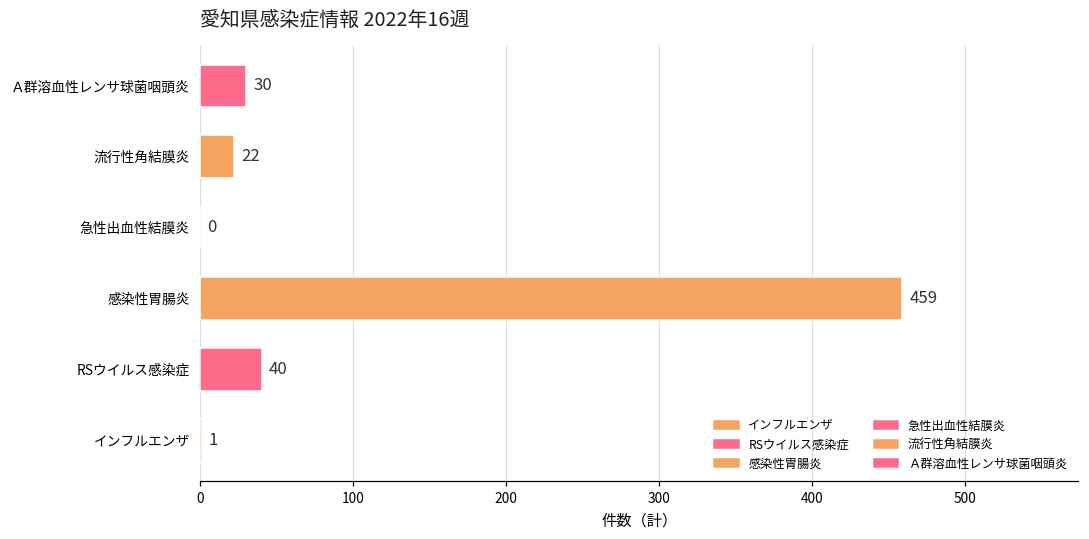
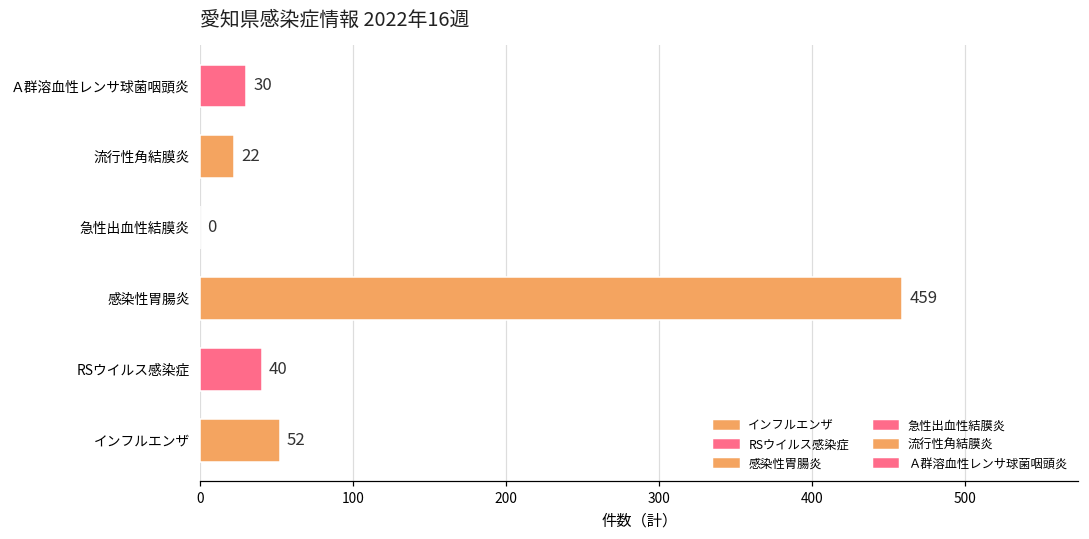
インフルエンザ: 1 -> 52
